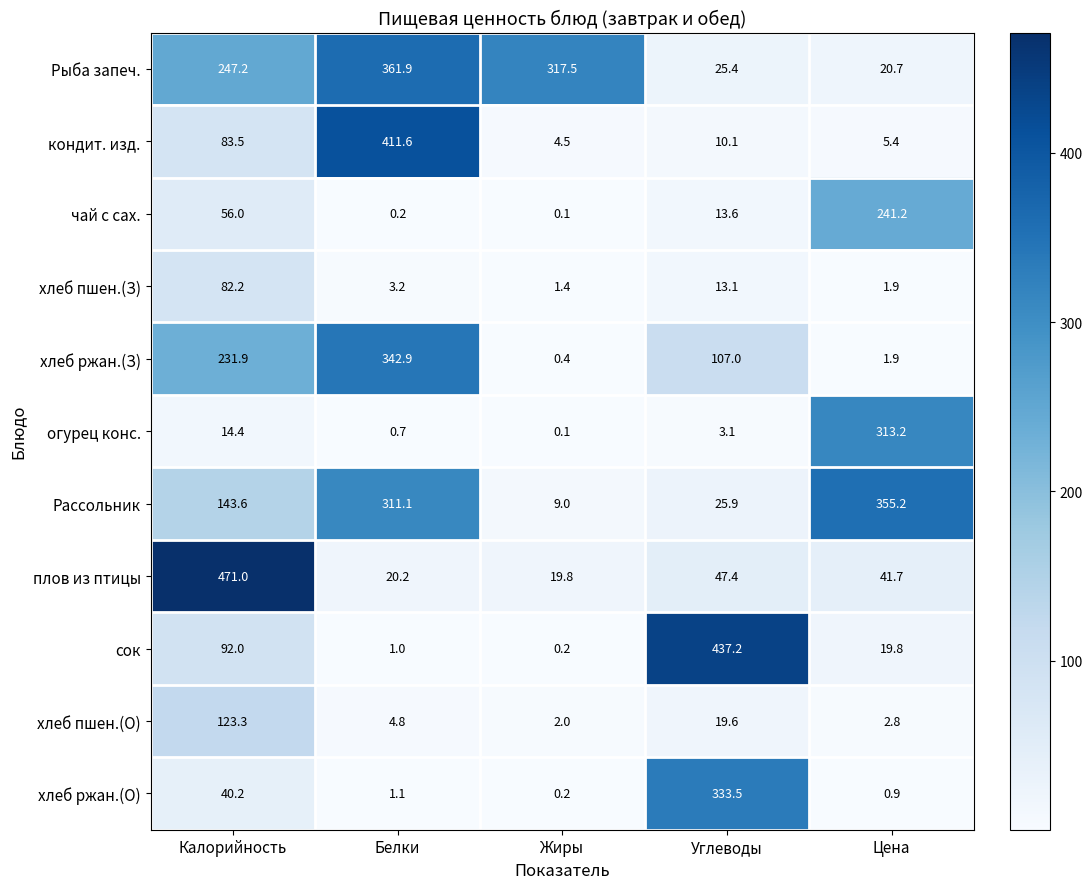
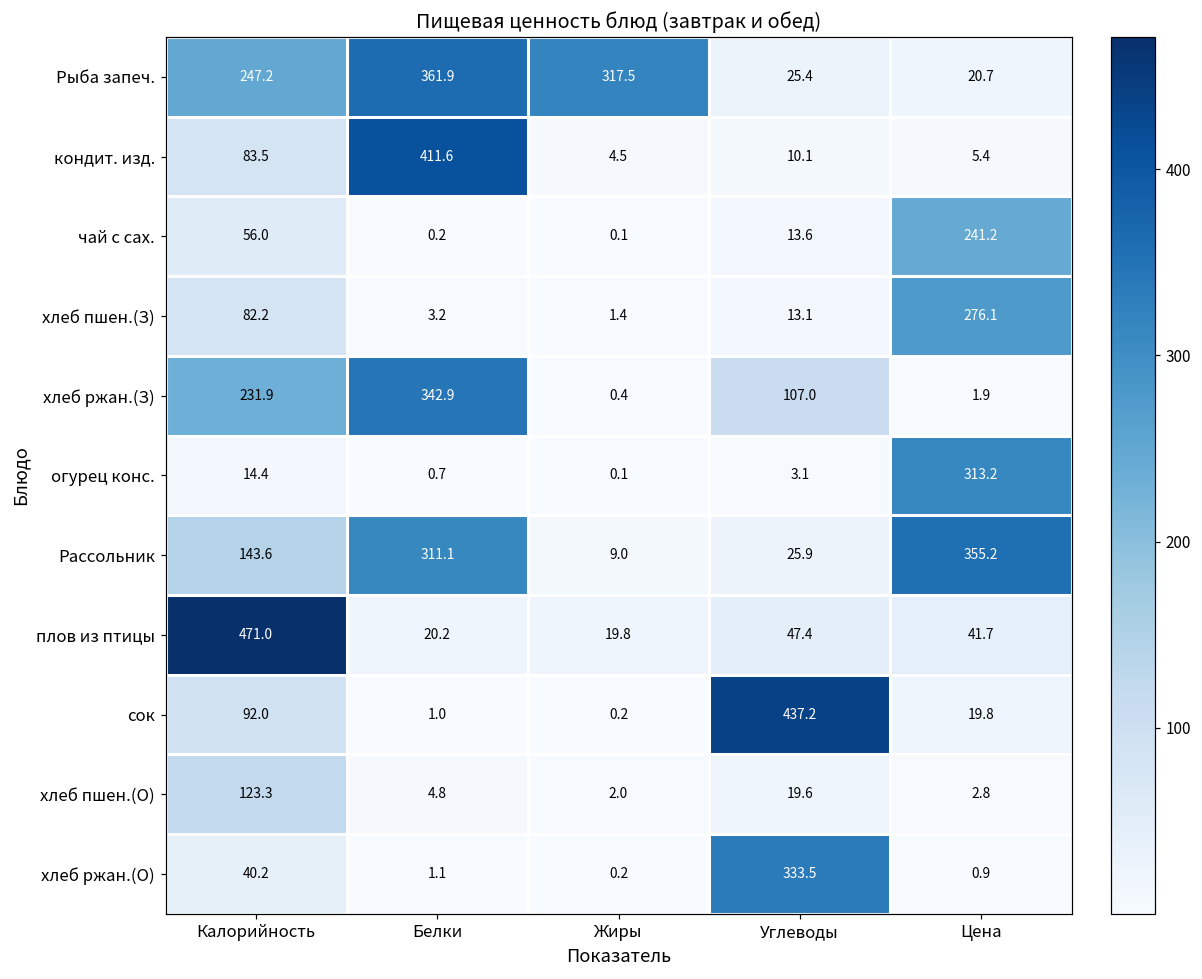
хлеб пшен.(З), Цена: 1.9 -> 276.1
